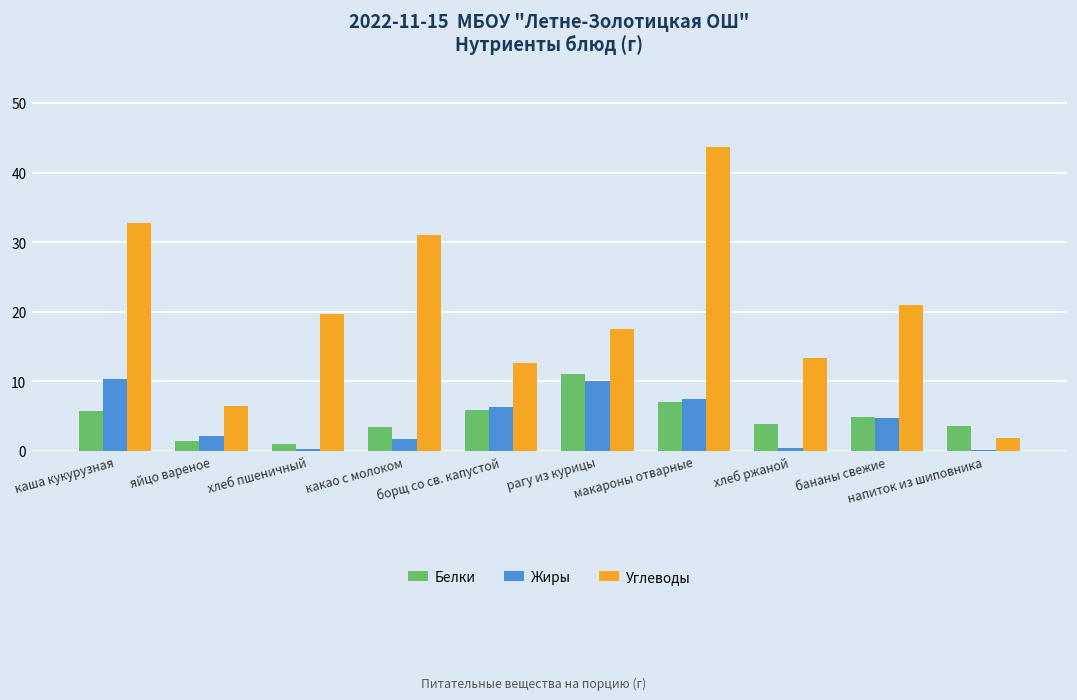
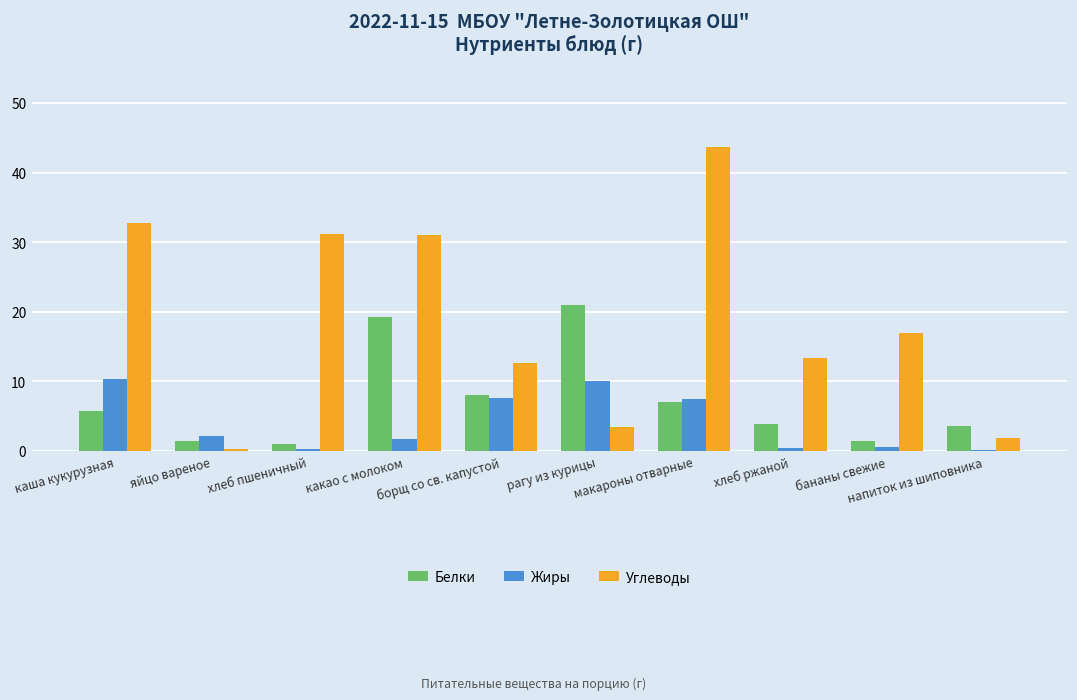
Углеводы, яйцо вареное: 6 -> 0
Углеводы, хлеб пшеничный: 20 -> 31
Белки, какао с молоком: 4 -> 19
Белки, борщ со св. капустой: 6 -> 8
Жиры, борщ со св. капустой: 6 -> 8
Белки, рагу из курицы: 11 -> 21
Углеводы, рагу из курицы: 18 -> 3
Белки, бананы свежие: 5 -> 2
Жиры, бананы свежие: 5 -> 1
Углеводы, бананы свежие: 21 -> 17
